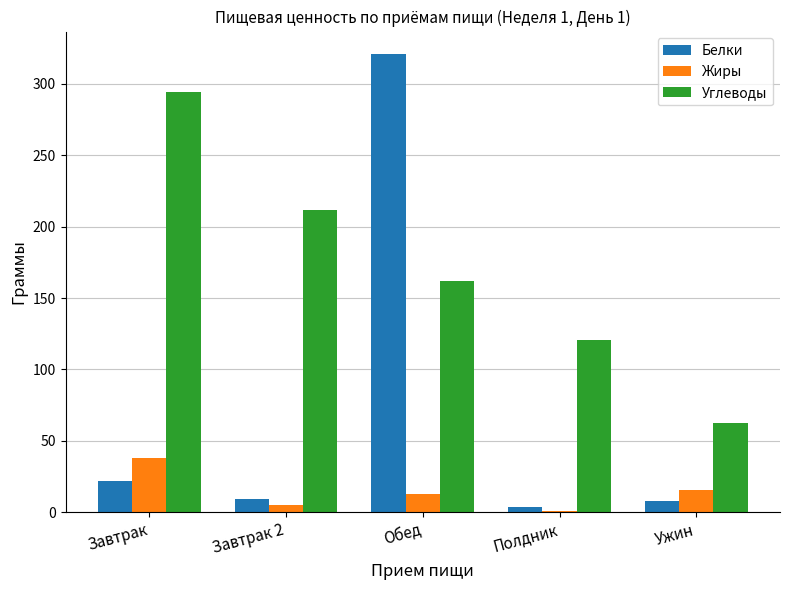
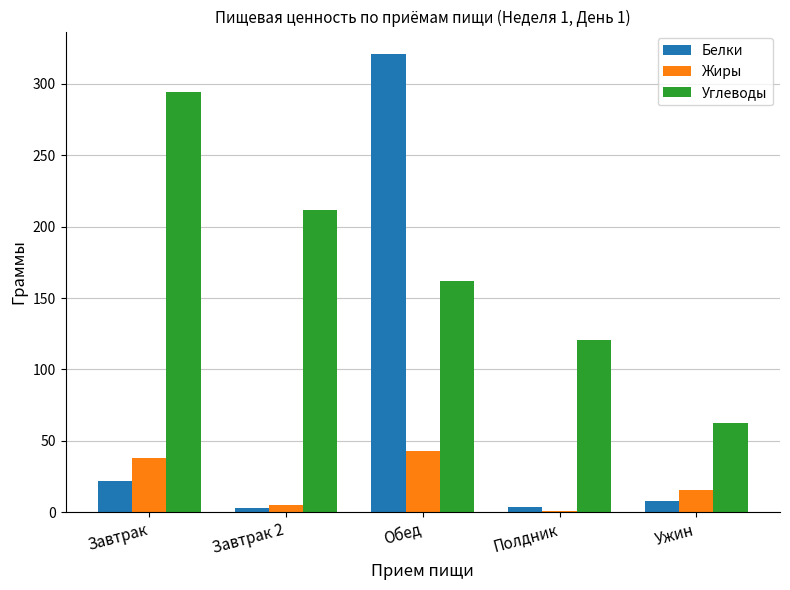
Белки, Завтрак 2: 10 -> 3
Жиры, Обед: 13 -> 43
